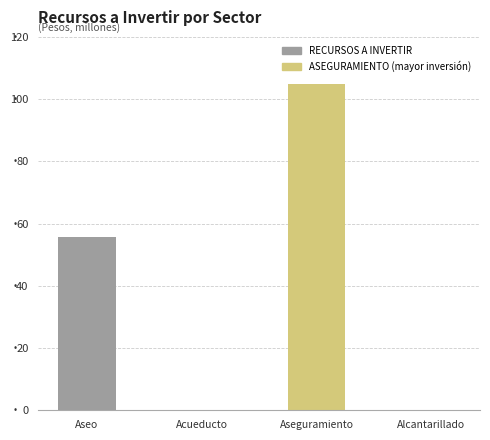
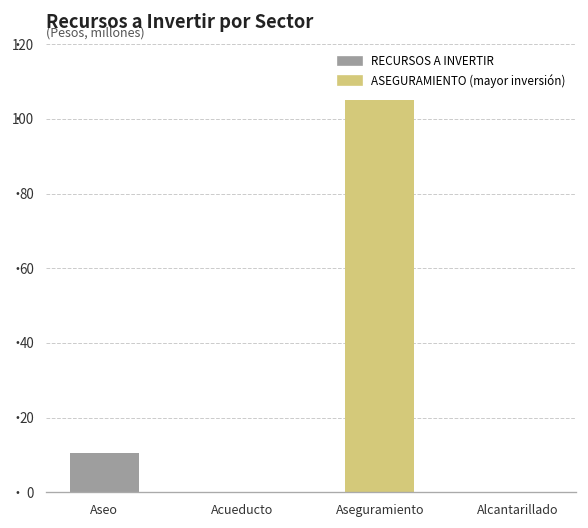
Aseo: 56 -> 11
